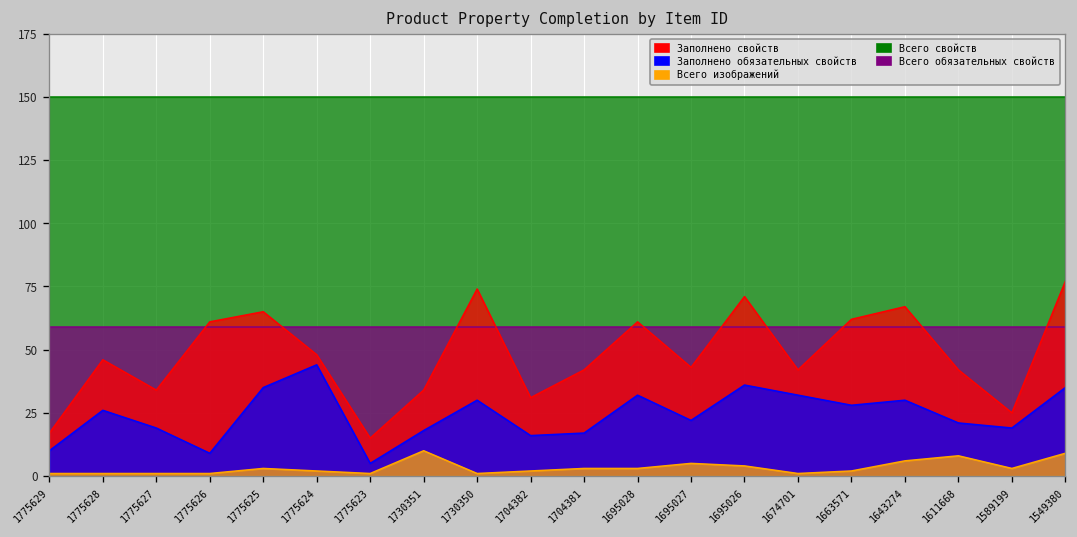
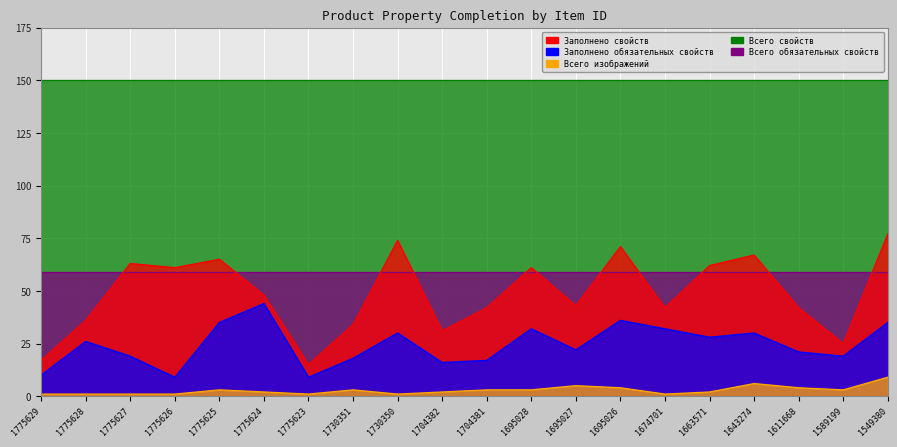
Заполнено свойств, 1775628: 46 -> 36
Заполнено свойств, 1775627: 34 -> 63
Заполнено обязательных свойств, 1775623: 5 -> 9
Всего изображений, 1730351: 10 -> 3
Всего изображений, 1611668: 8 -> 4
